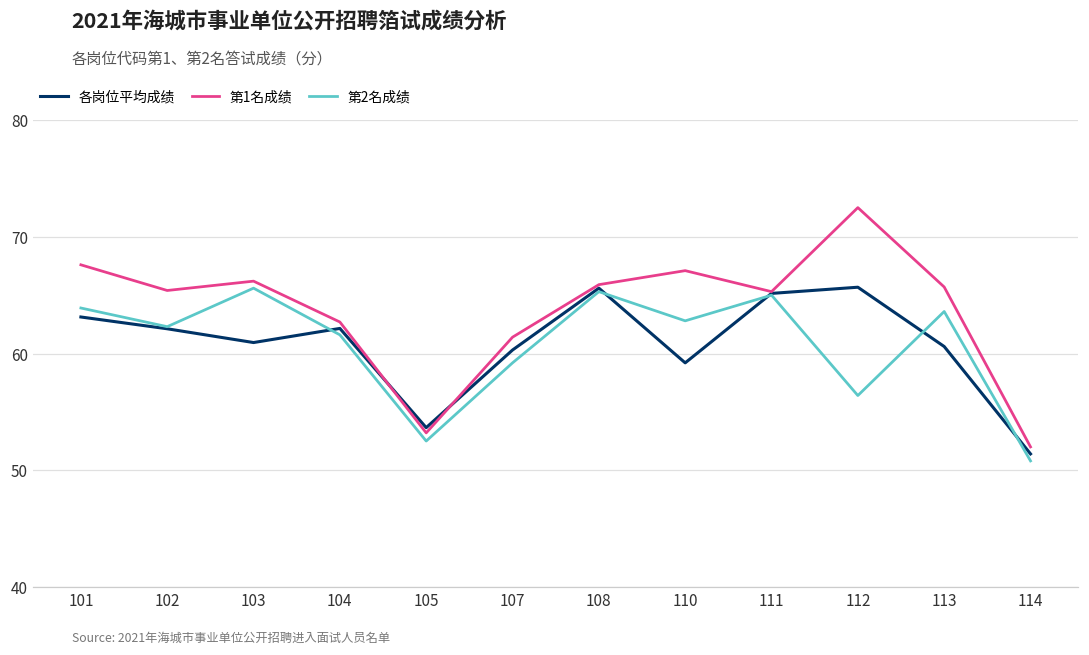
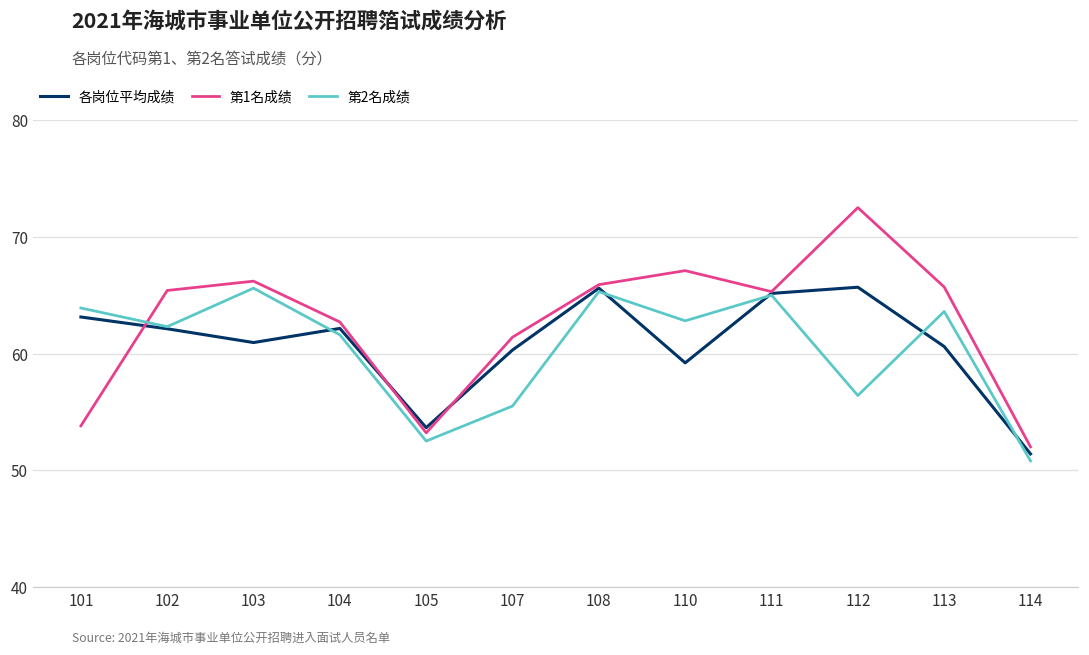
第1名成绩, 101: 67.6 -> 53.8
第2名成绩, 107: 59.2 -> 55.5
